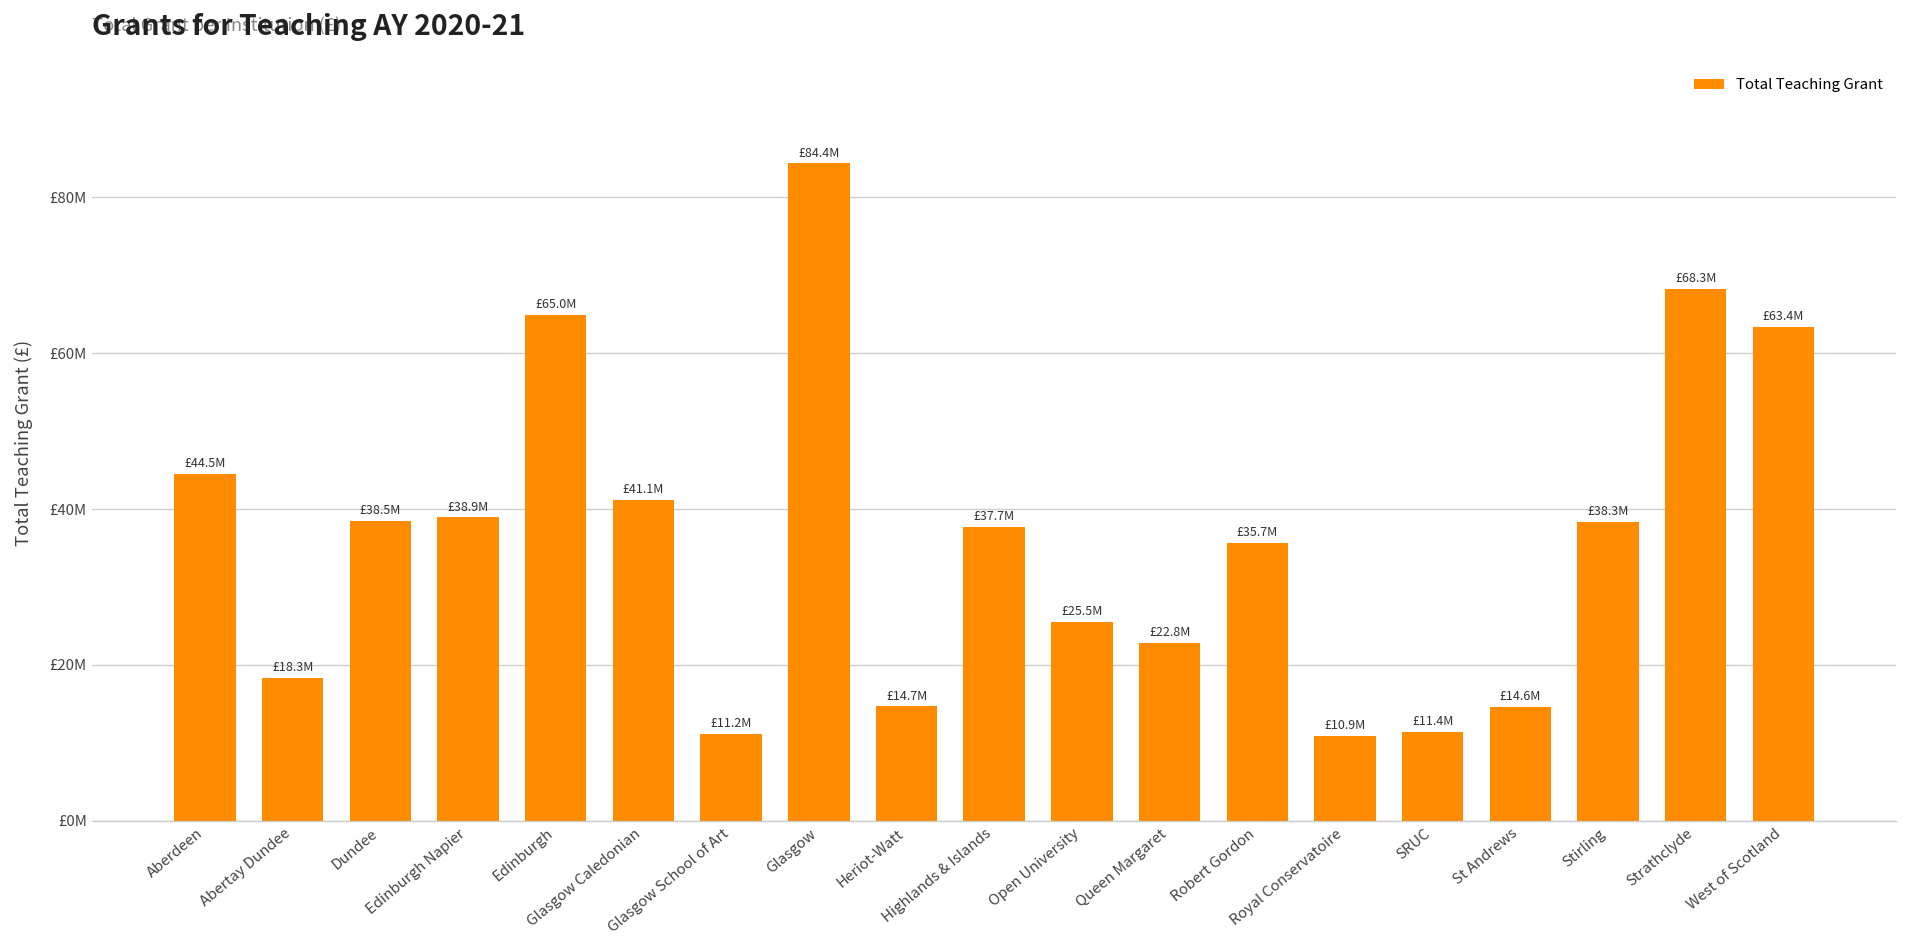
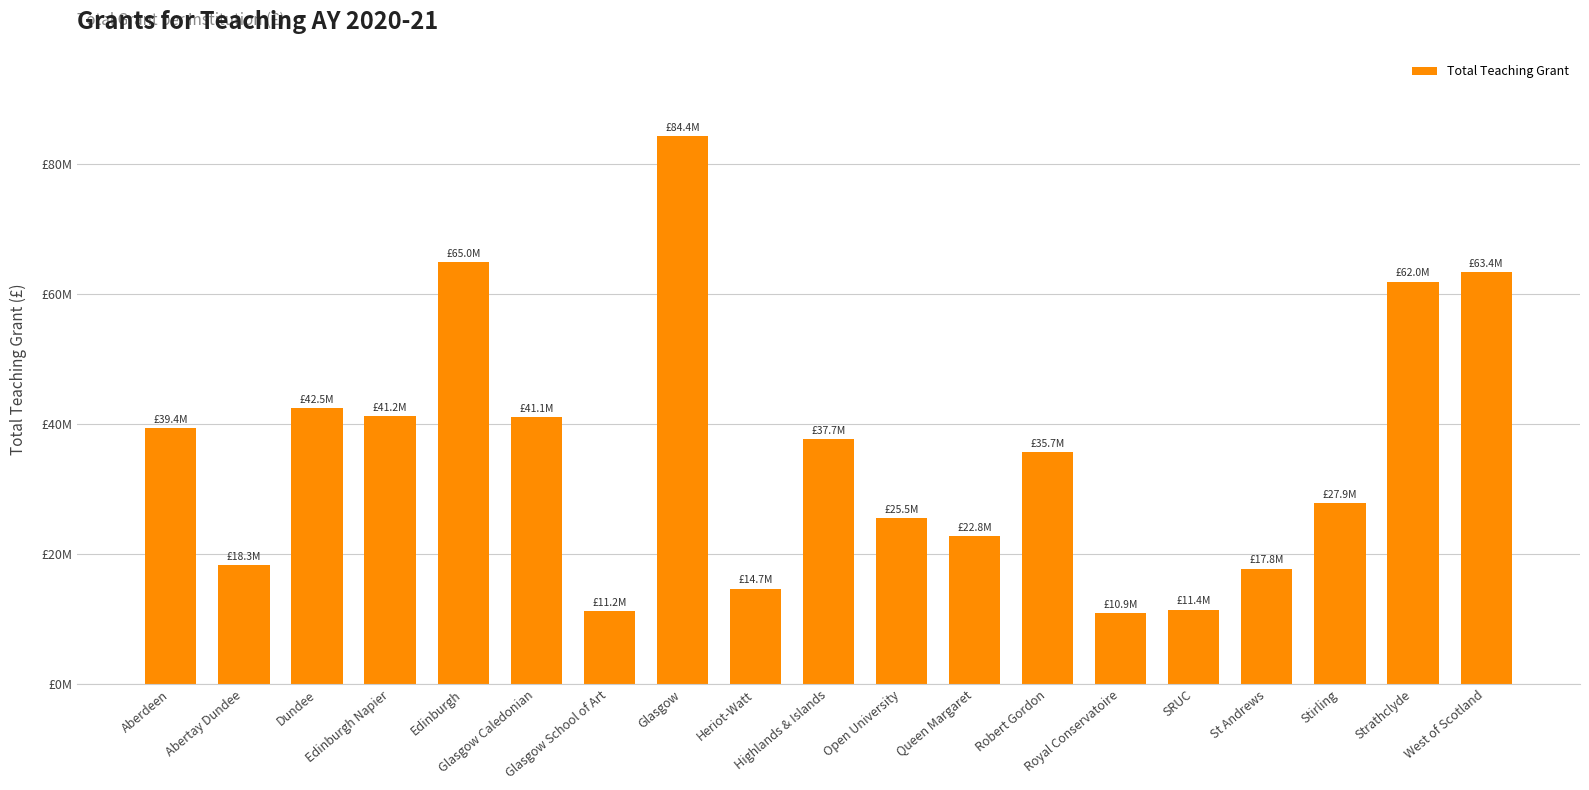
Aberdeen: £44.5M -> £39.4M
Dundee: £38.5M -> £42.5M
Edinburgh Napier: £38.9M -> £41.2M
St Andrews: £14.6M -> £17.8M
Stirling: £38.3M -> £27.9M
Strathclyde: £68.3M -> £62.0M
